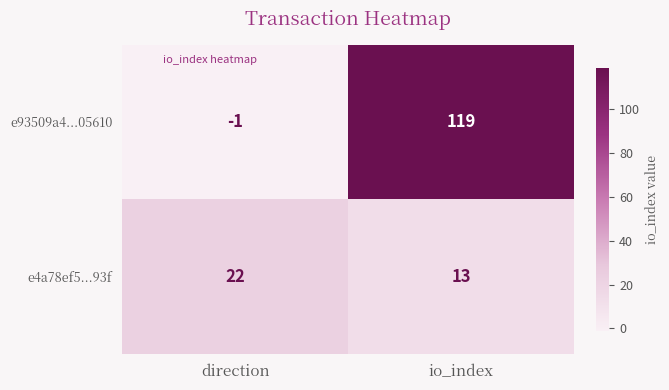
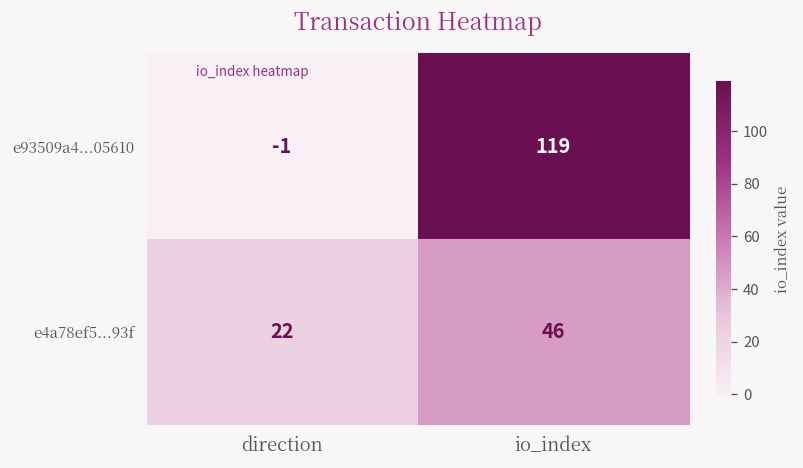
e4a78ef5...93f, io_index: 13 -> 46
